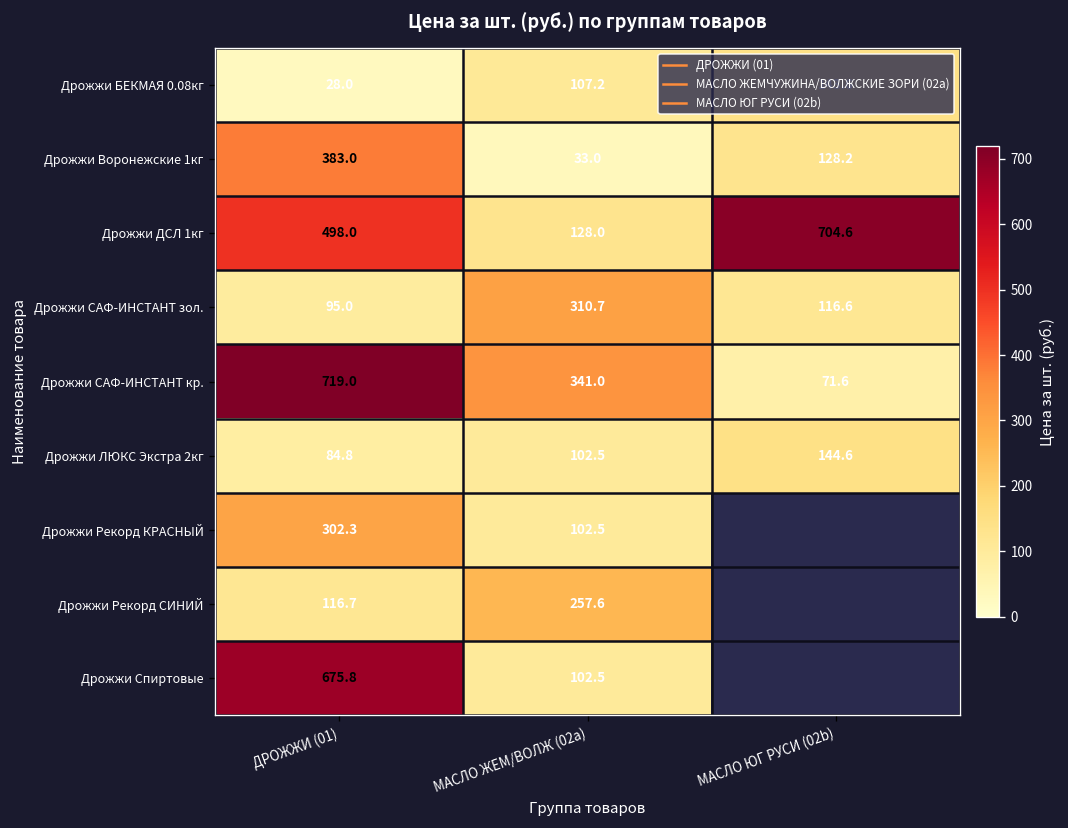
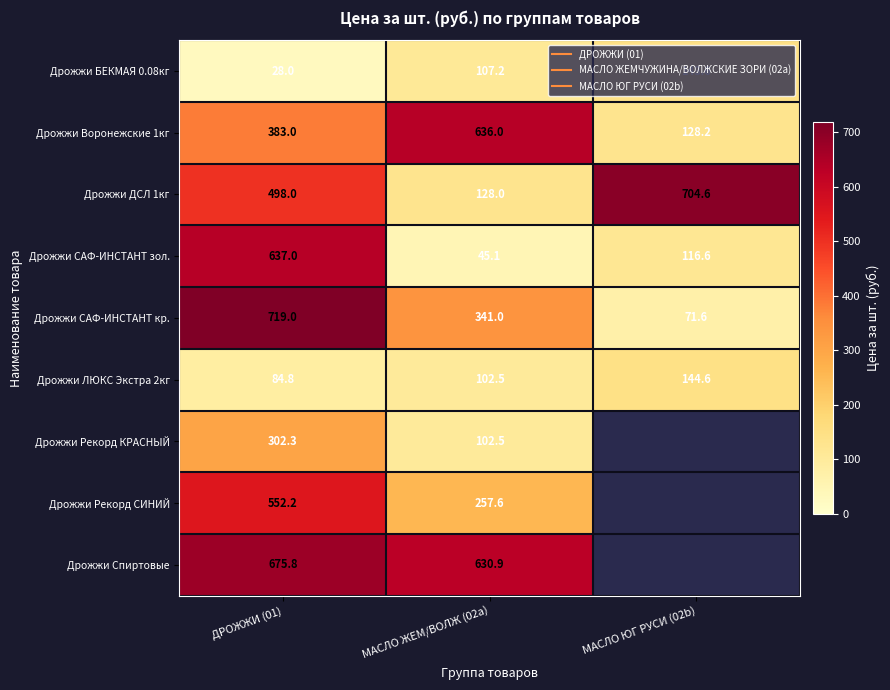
Дрожжи Воронежские 1кг, МАСЛО ЖЕМ/ВОЛЖ (02a): 33.0 -> 636.0
Дрожжи САФ-ИНСТАНТ зол., ДРОЖЖИ (01): 95.0 -> 637.0
Дрожжи САФ-ИНСТАНТ зол., МАСЛО ЖЕМ/ВОЛЖ (02a): 310.7 -> 45.1
Дрожжи Рекорд СИНИЙ, ДРОЖЖИ (01): 116.7 -> 552.2
Дрожжи Спиртовые, МАСЛО ЖЕМ/ВОЛЖ (02a): 102.5 -> 630.9
